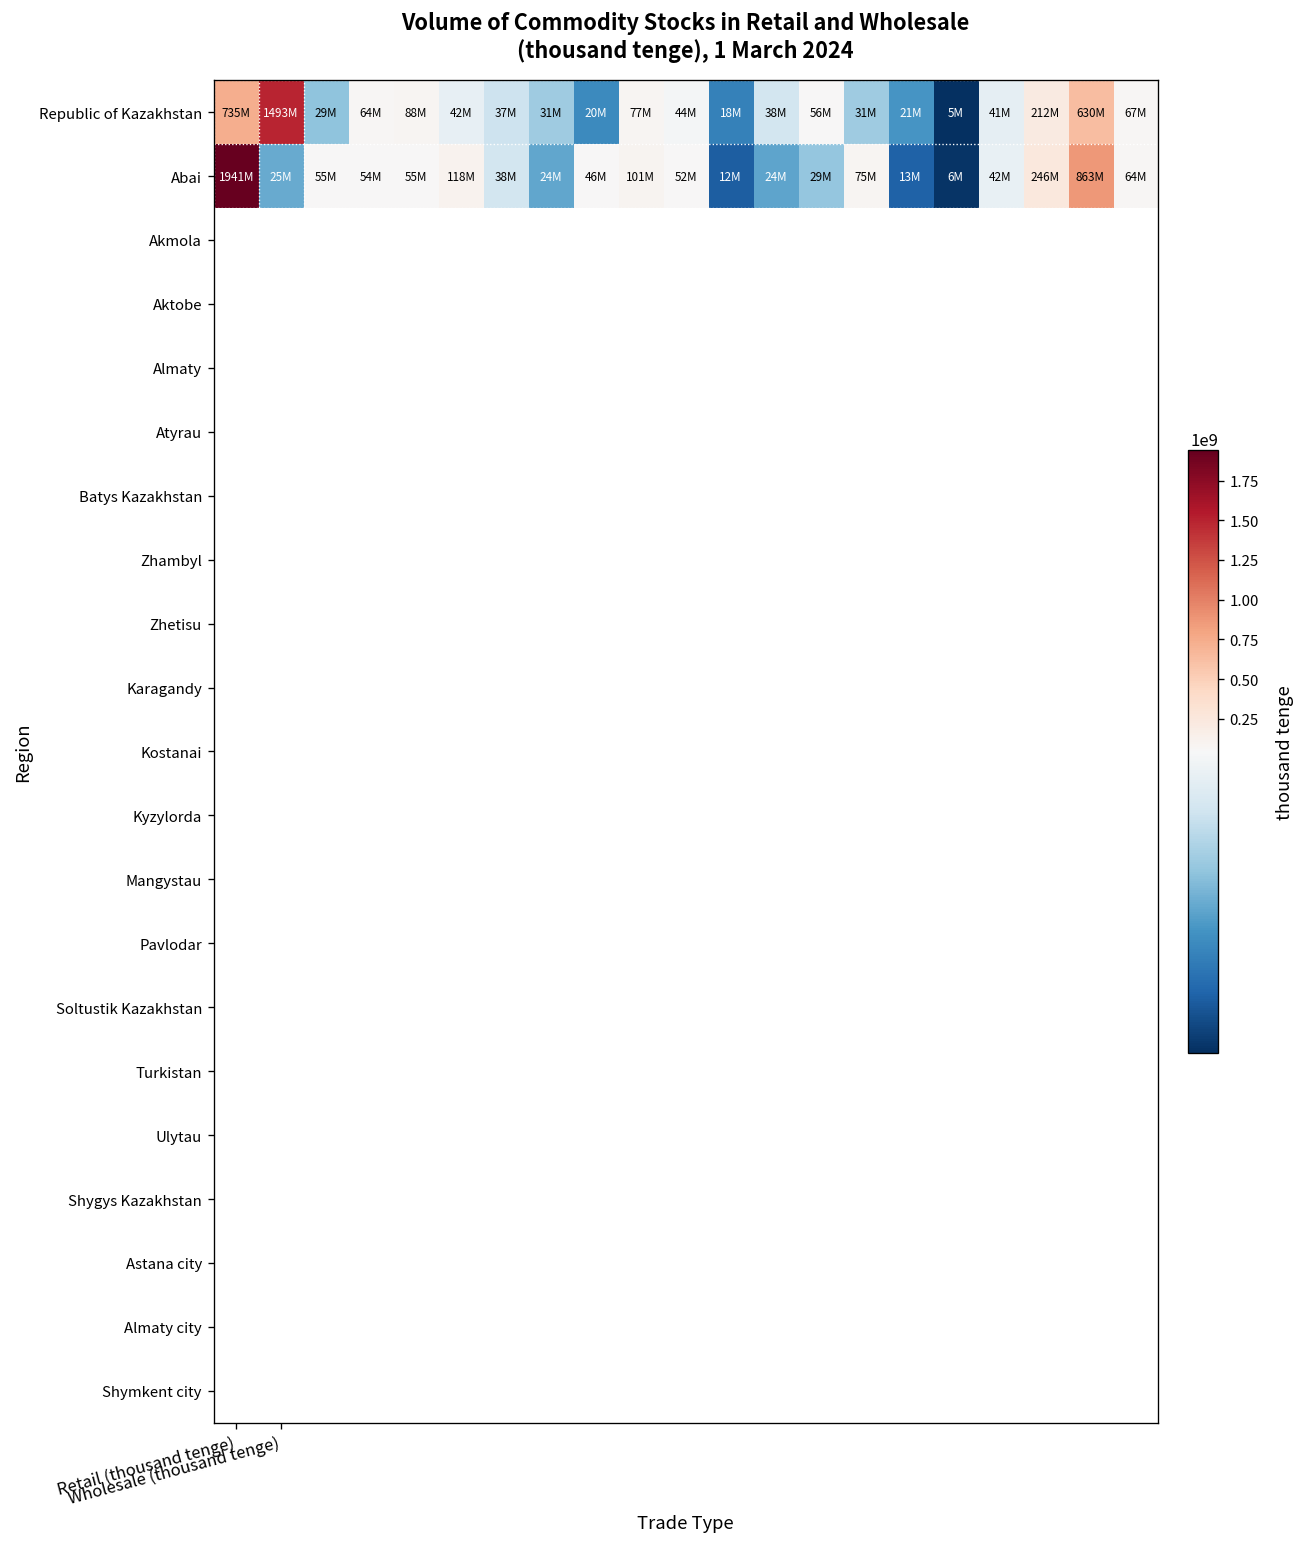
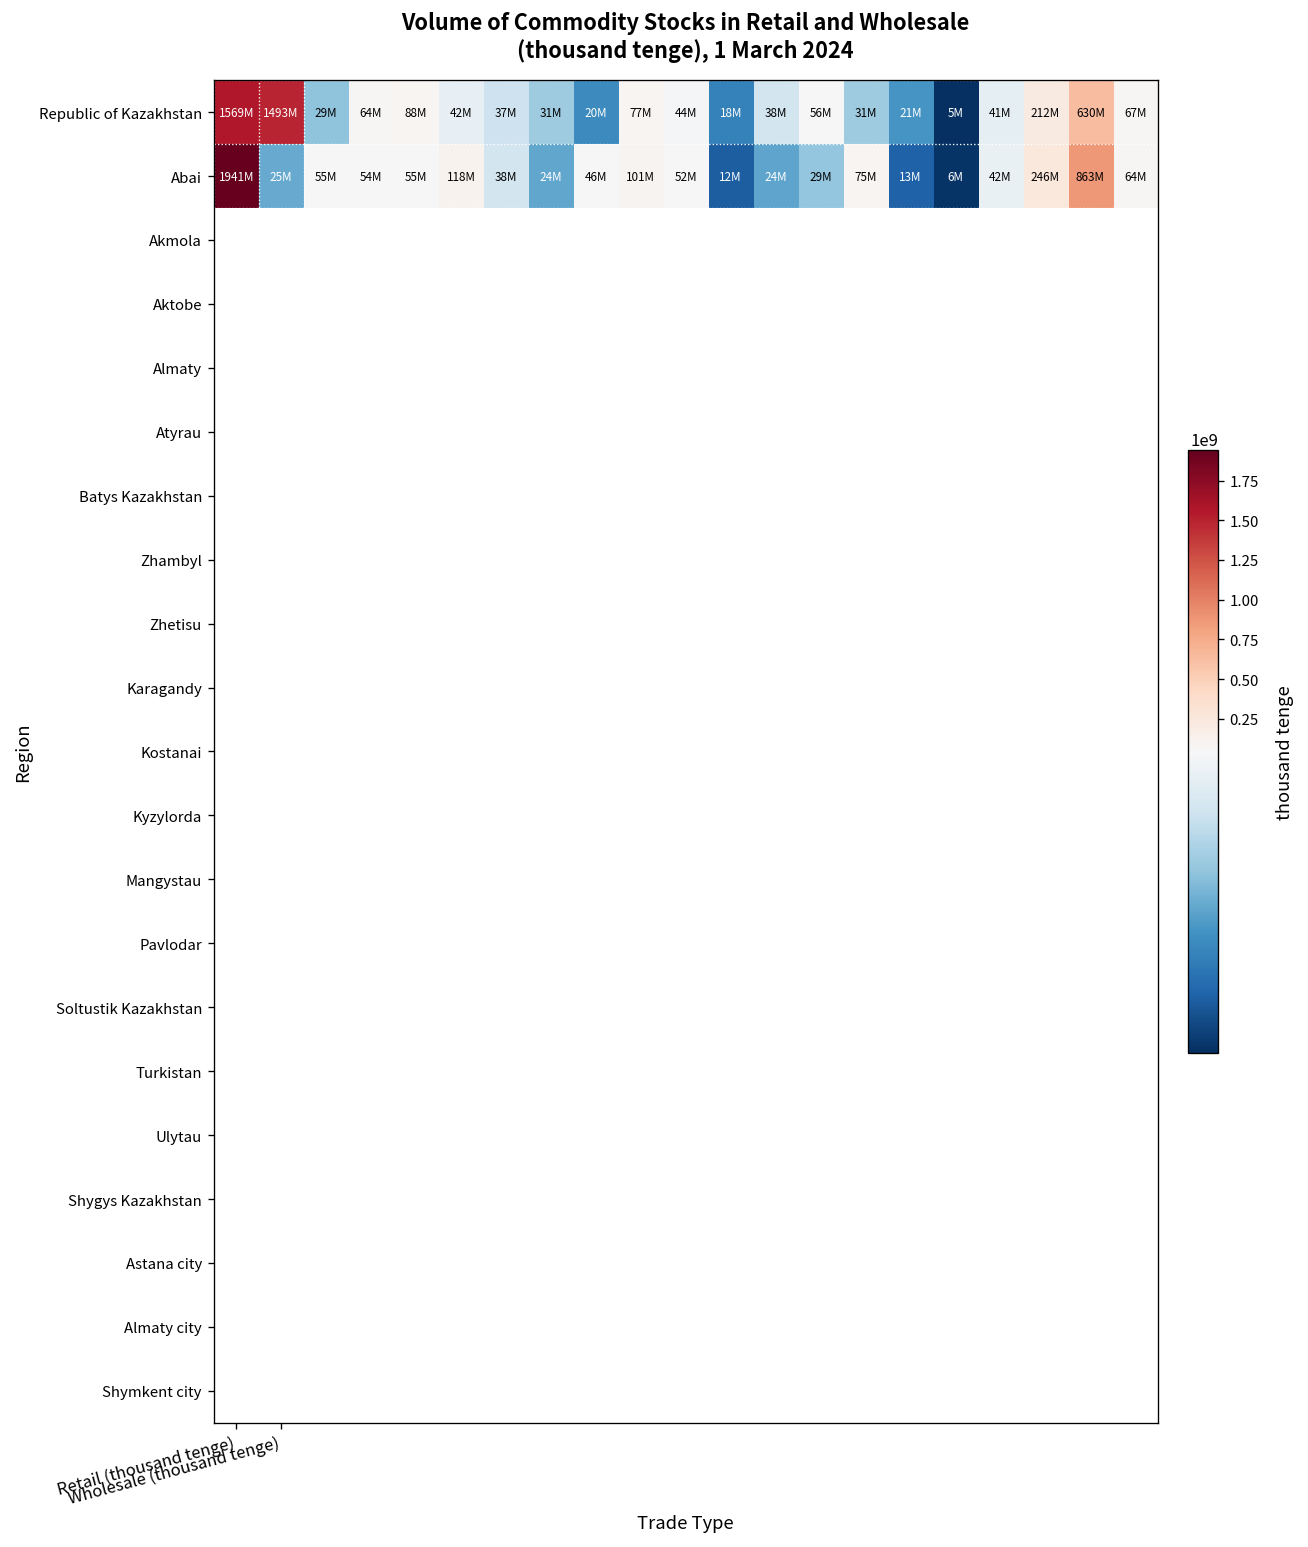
Republic of Kazakhstan, Retail (thousand tenge): 735M -> 1569M
